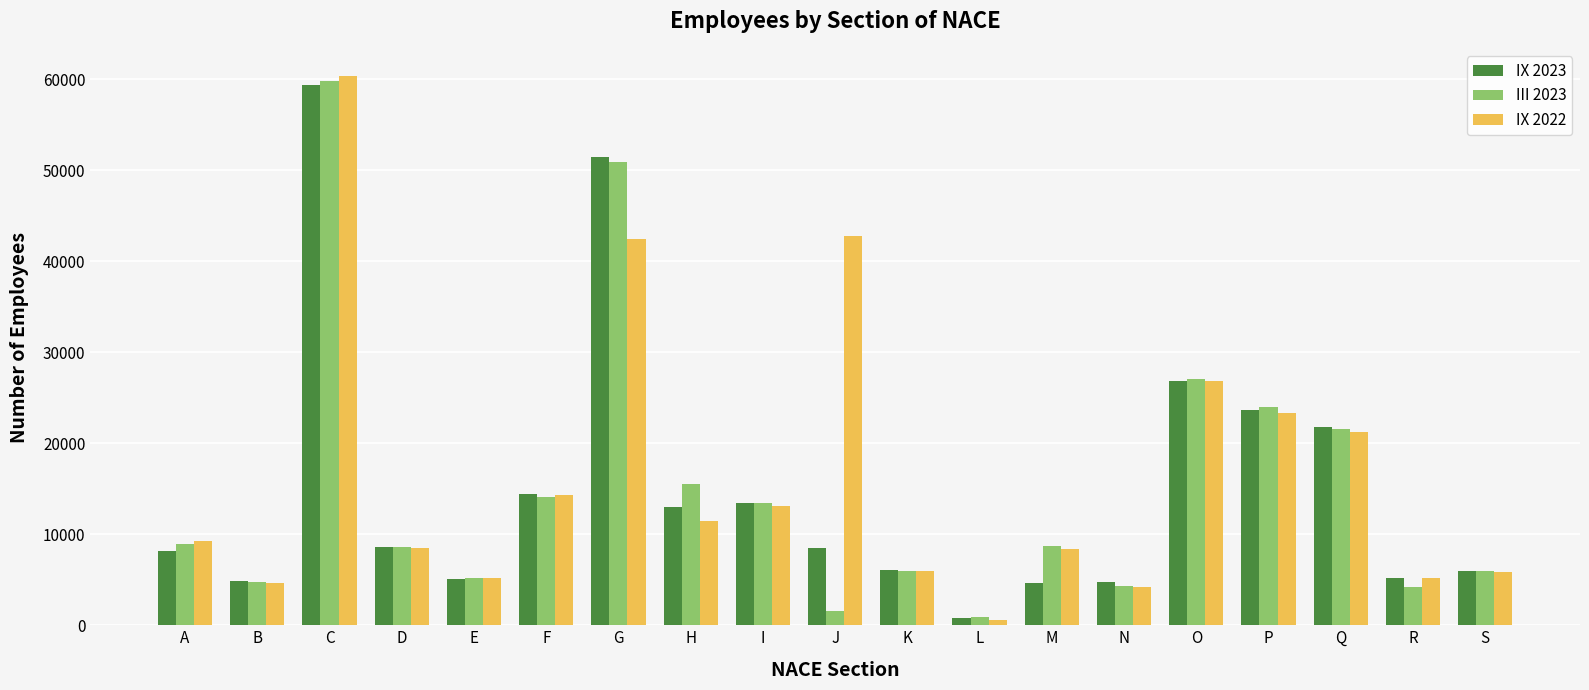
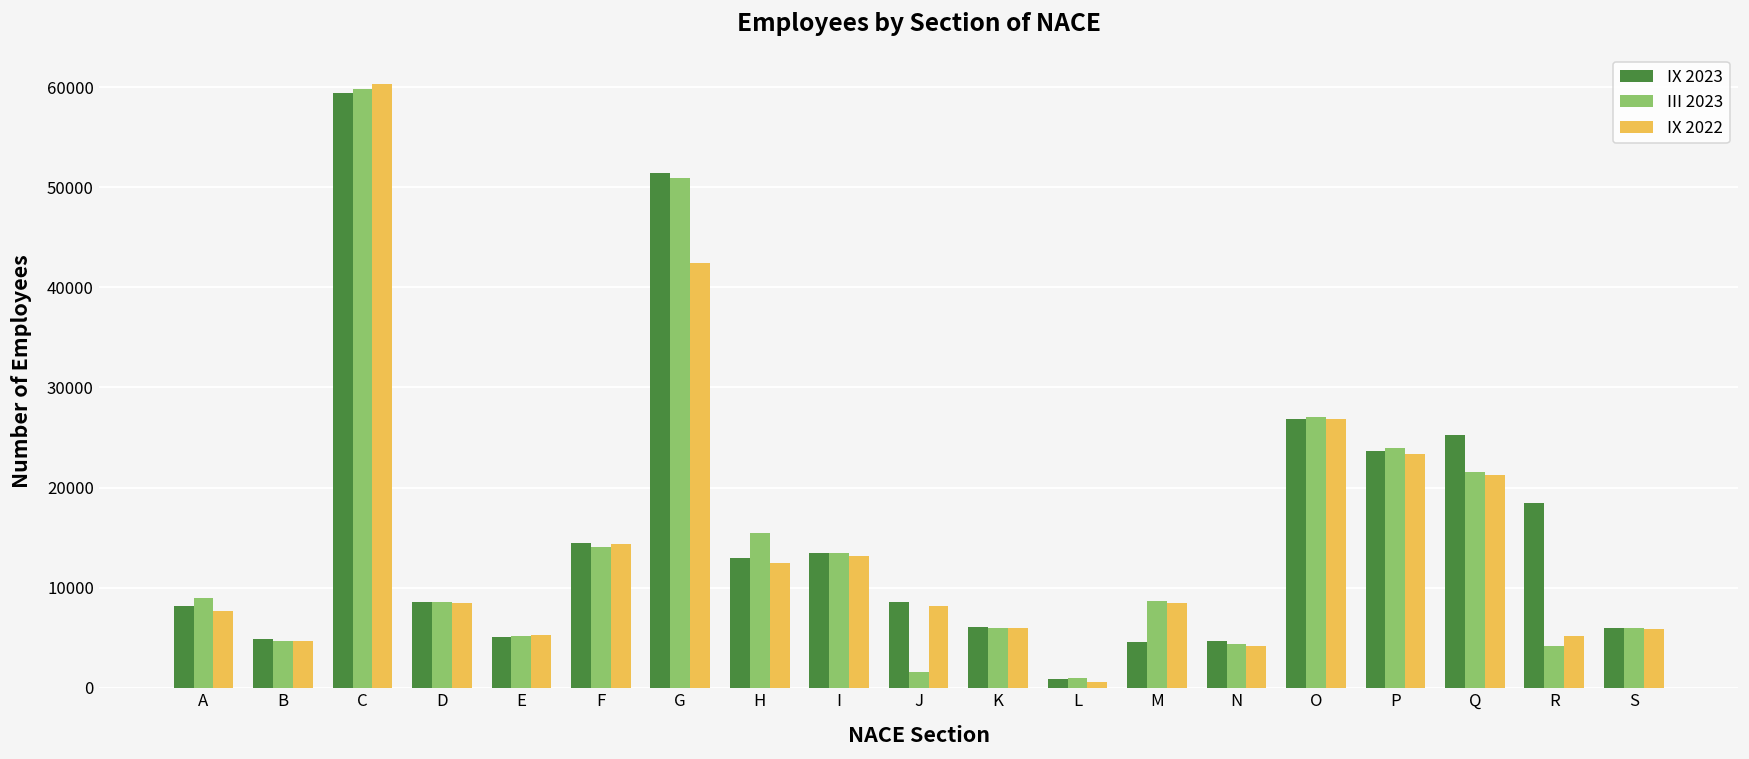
IX 2022, A: 9000 -> 8000
IX 2022, H: 11000 -> 12000
IX 2022, J: 43000 -> 8000
IX 2023, Q: 22000 -> 25000
IX 2023, R: 5000 -> 18000
